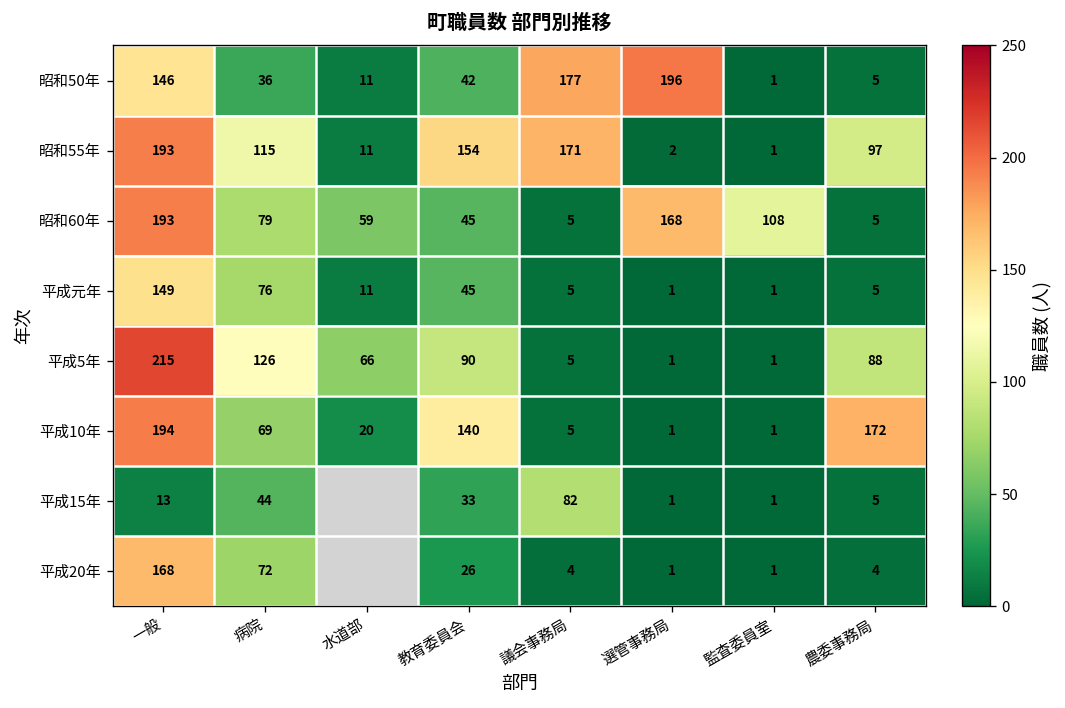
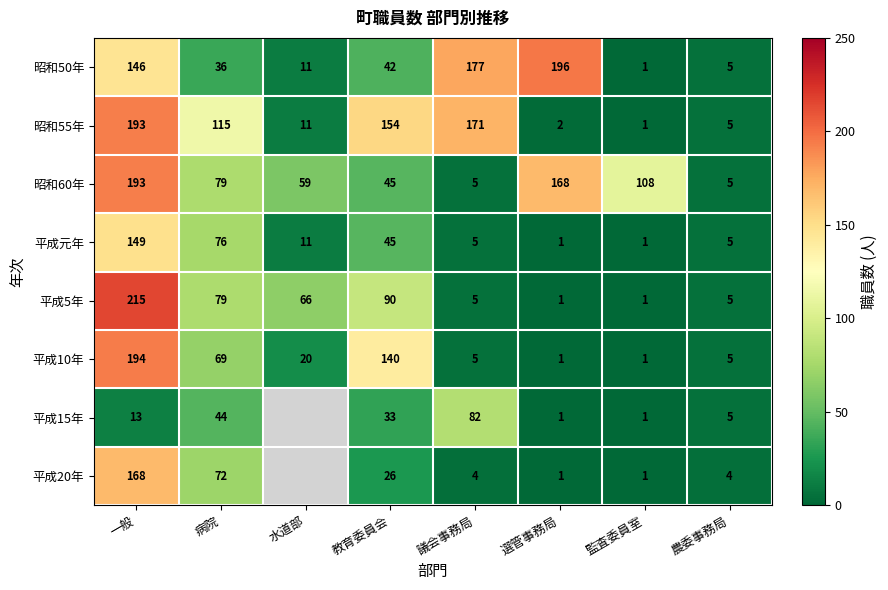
昭和55年, 農委事務局: 97 -> 5
平成5年, 病院: 126 -> 79
平成5年, 農委事務局: 88 -> 5
平成10年, 農委事務局: 172 -> 5
